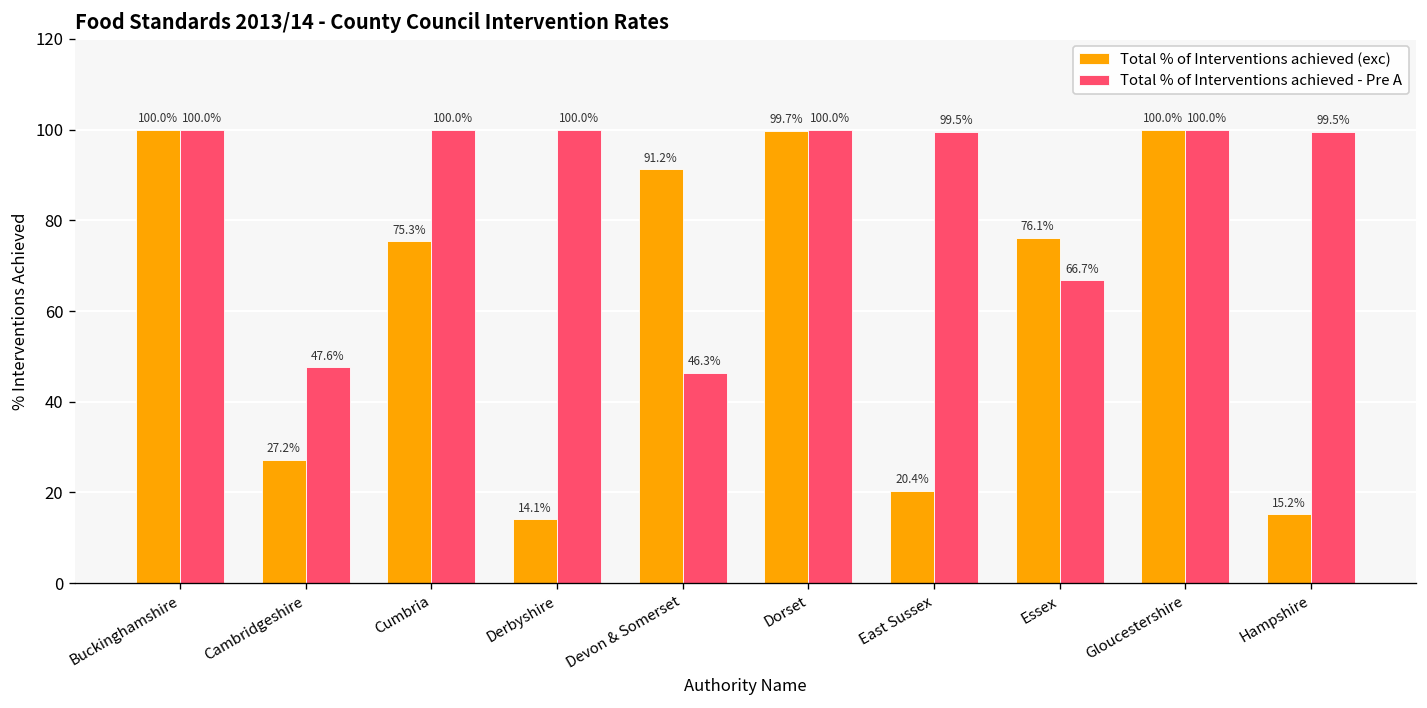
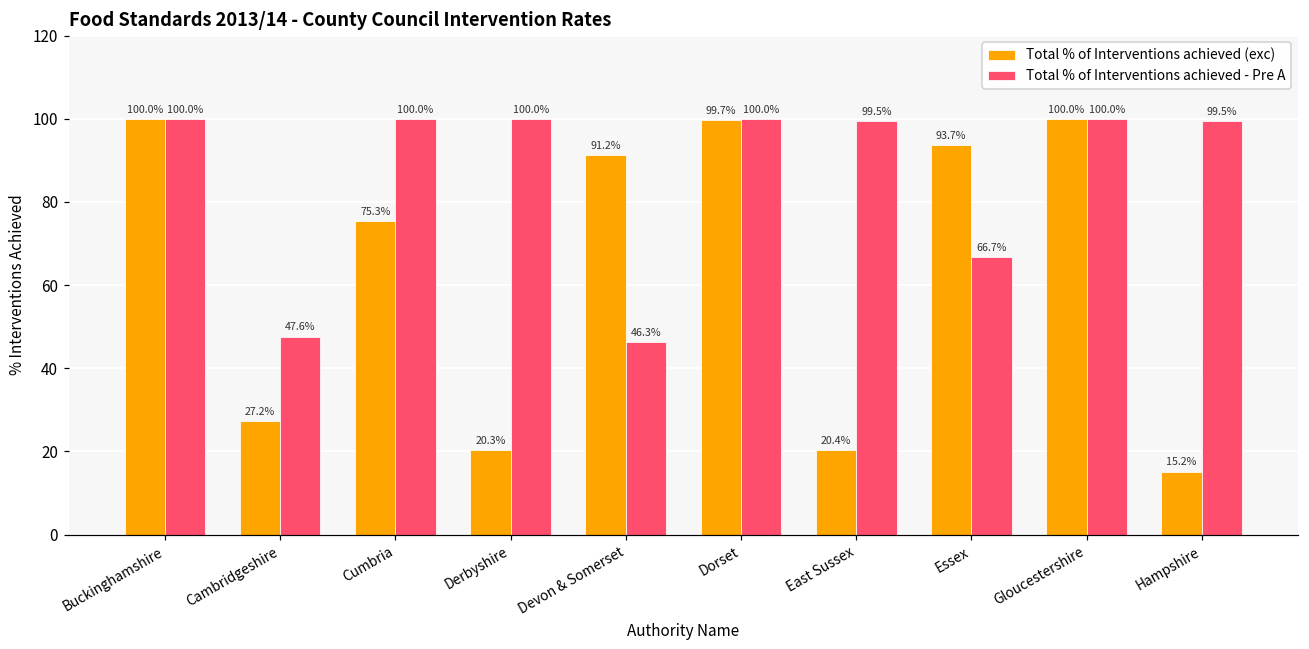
Total % of Interventions achieved (exc), Derbyshire: 14.1% -> 20.3%
Total % of Interventions achieved (exc), Essex: 76.1% -> 93.7%
